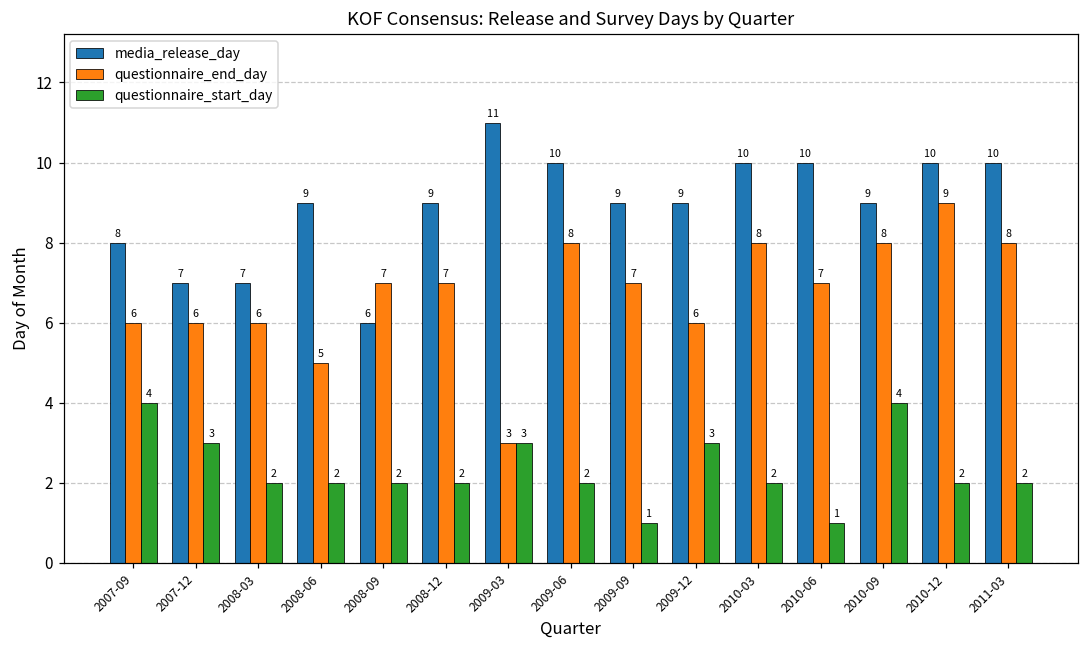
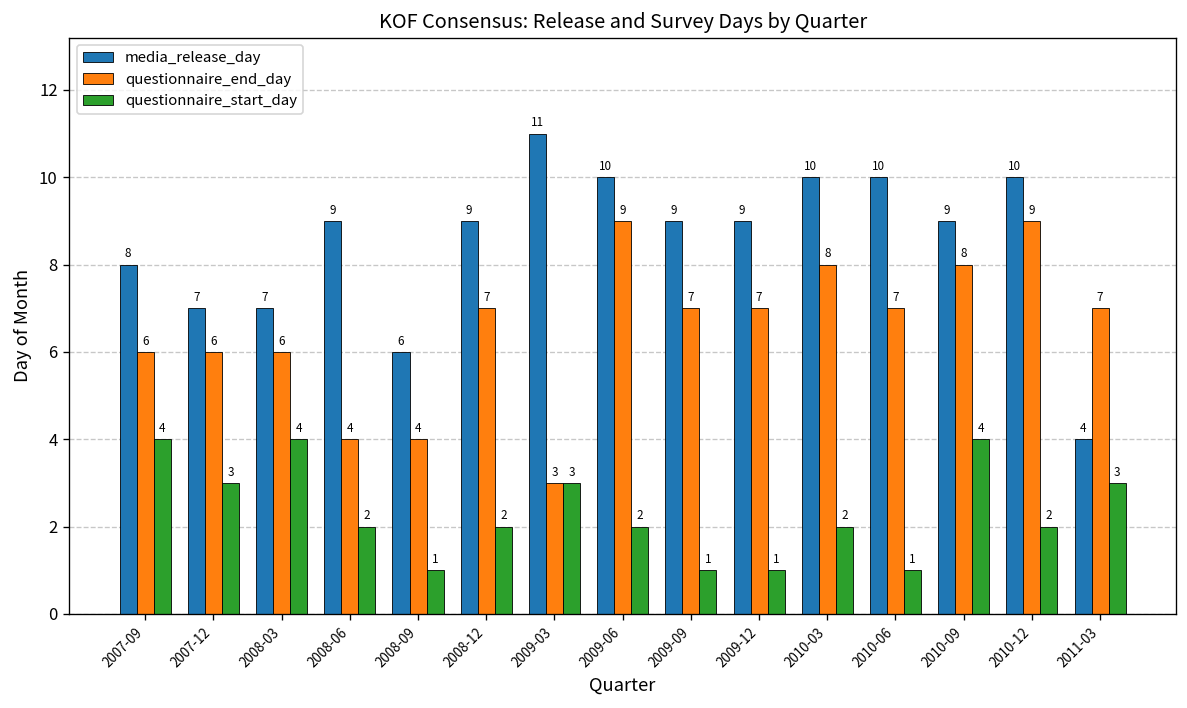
questionnaire_start_day, 2008-03: 2 -> 4
questionnaire_end_day, 2008-06: 5 -> 4
questionnaire_end_day, 2008-09: 7 -> 4
questionnaire_start_day, 2008-09: 2 -> 1
questionnaire_end_day, 2009-06: 8 -> 9
questionnaire_end_day, 2009-12: 6 -> 7
questionnaire_start_day, 2009-12: 3 -> 1
media_release_day, 2011-03: 10 -> 4
questionnaire_end_day, 2011-03: 8 -> 7
questionnaire_start_day, 2011-03: 2 -> 3
